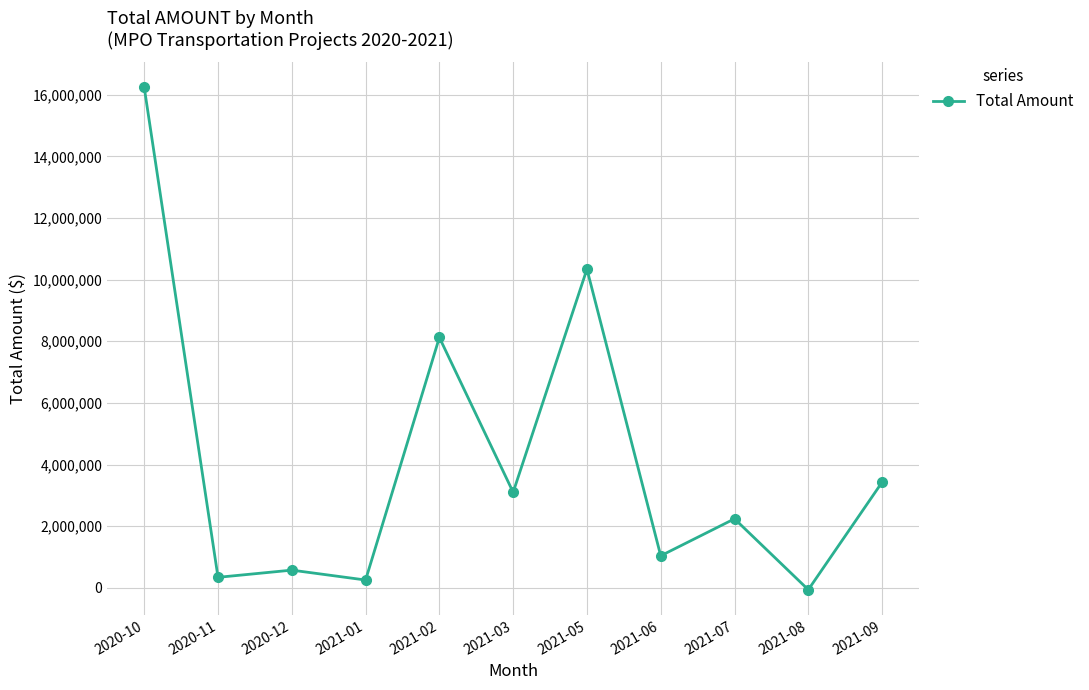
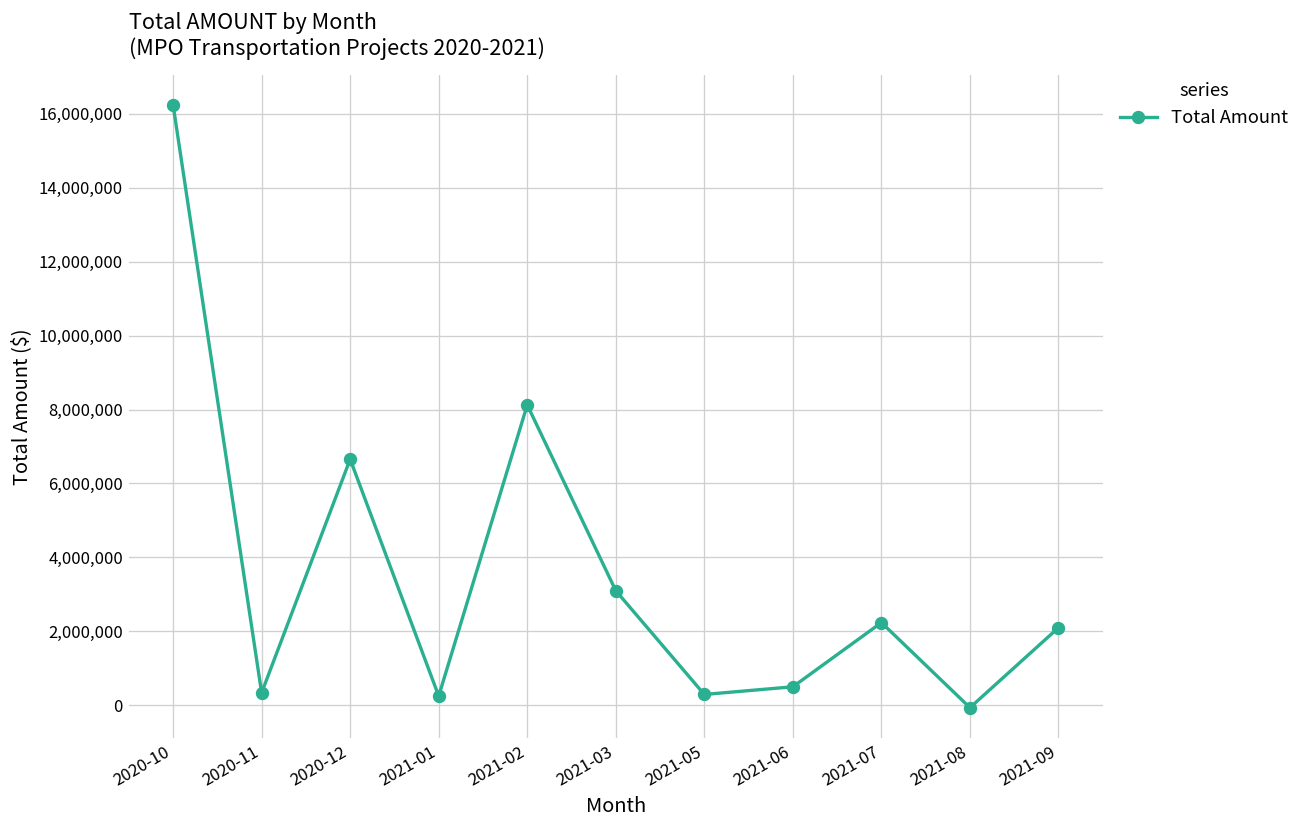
2020-12: 600,000 -> 6,700,000
2021-05: 10,300,000 -> 300,000
2021-06: 1,000,000 -> 500,000
2021-09: 3,400,000 -> 2,100,000
